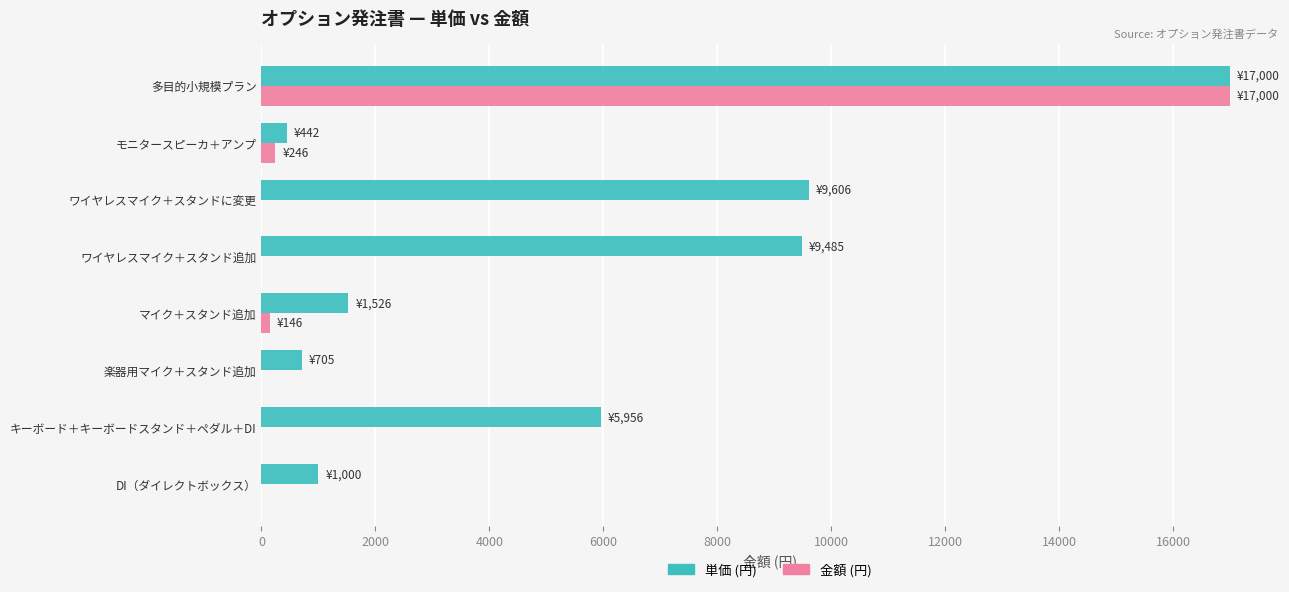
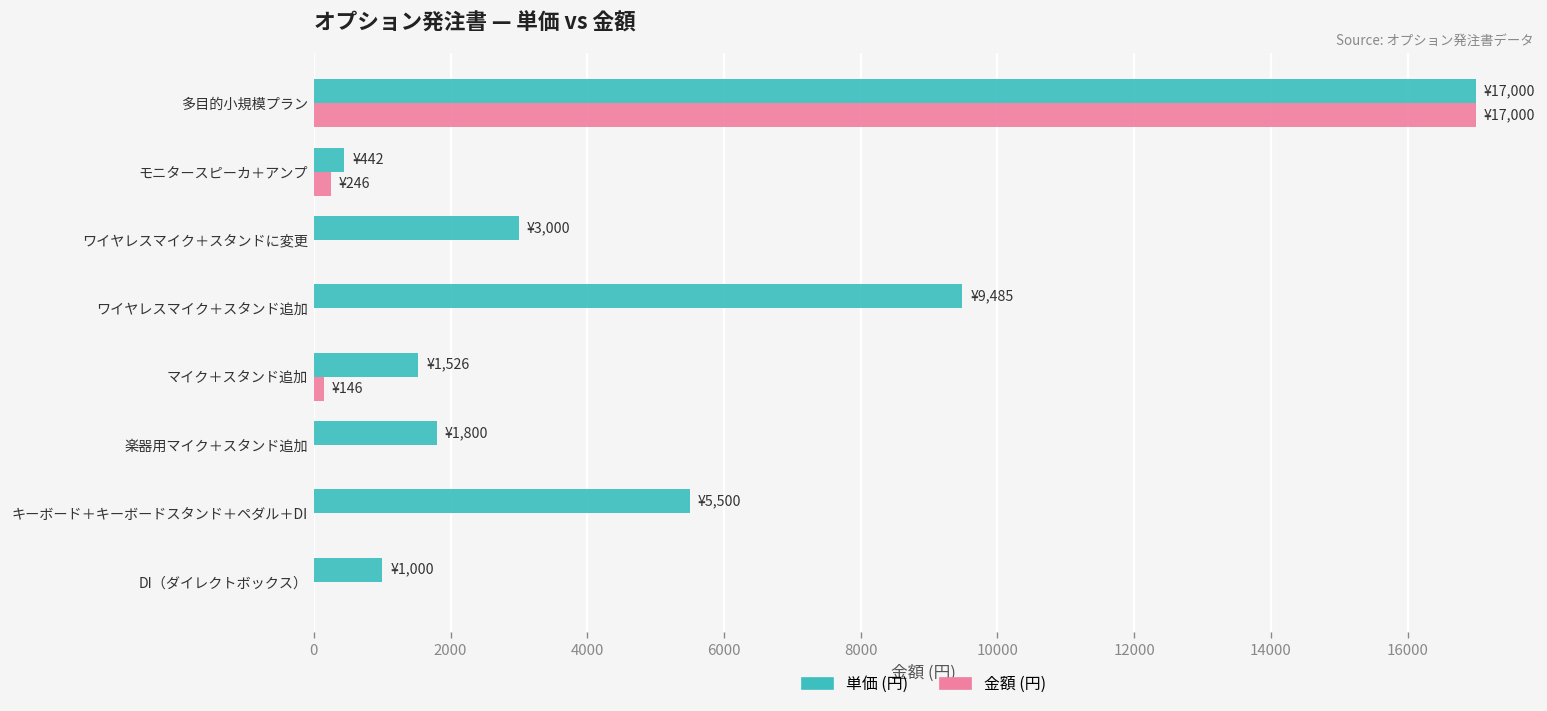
単価 (円), ワイヤレスマイク＋スタンドに変更: ¥9,606 -> ¥3,000
単価 (円), 楽器用マイク＋スタンド追加: ¥705 -> ¥1,800
単価 (円), キーボード＋キーボードスタンド＋ペダル＋DI: ¥5,956 -> ¥5,500
